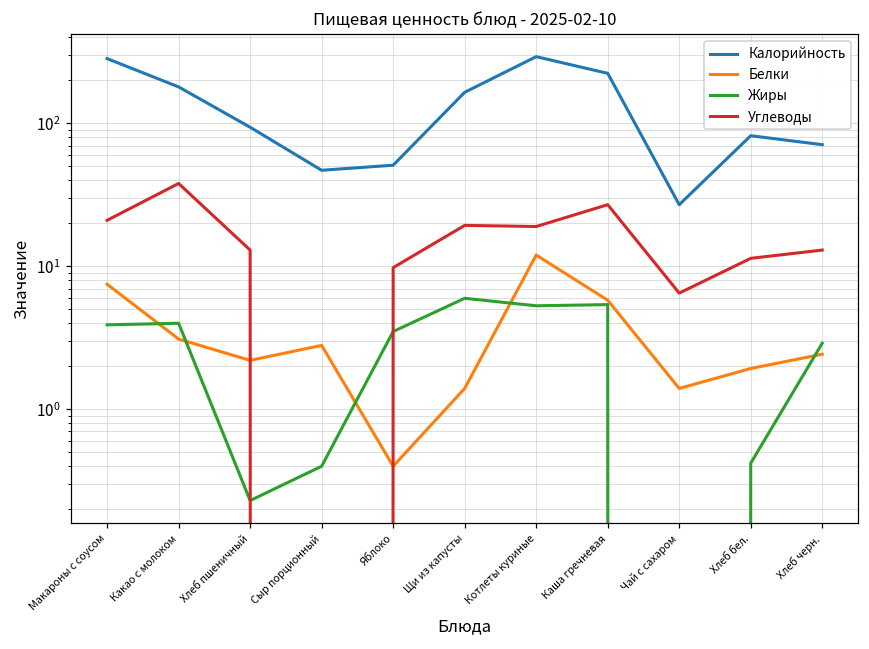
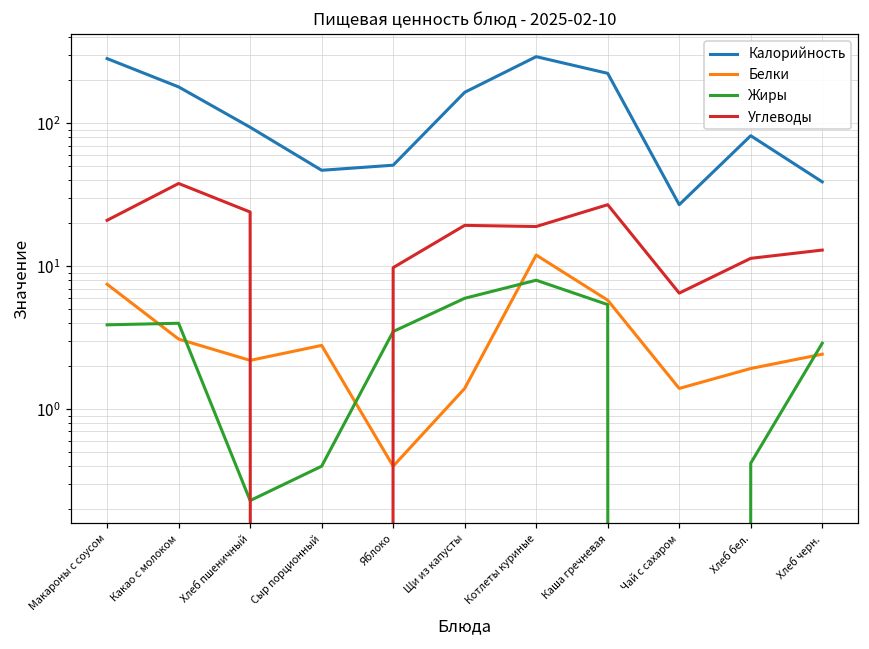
Углеводы, Хлеб пшеничный: 13 -> 24
Жиры, Котлеты куриные: 5.3 -> 8
Калорийность, Хлеб черн.: 70 -> 39
